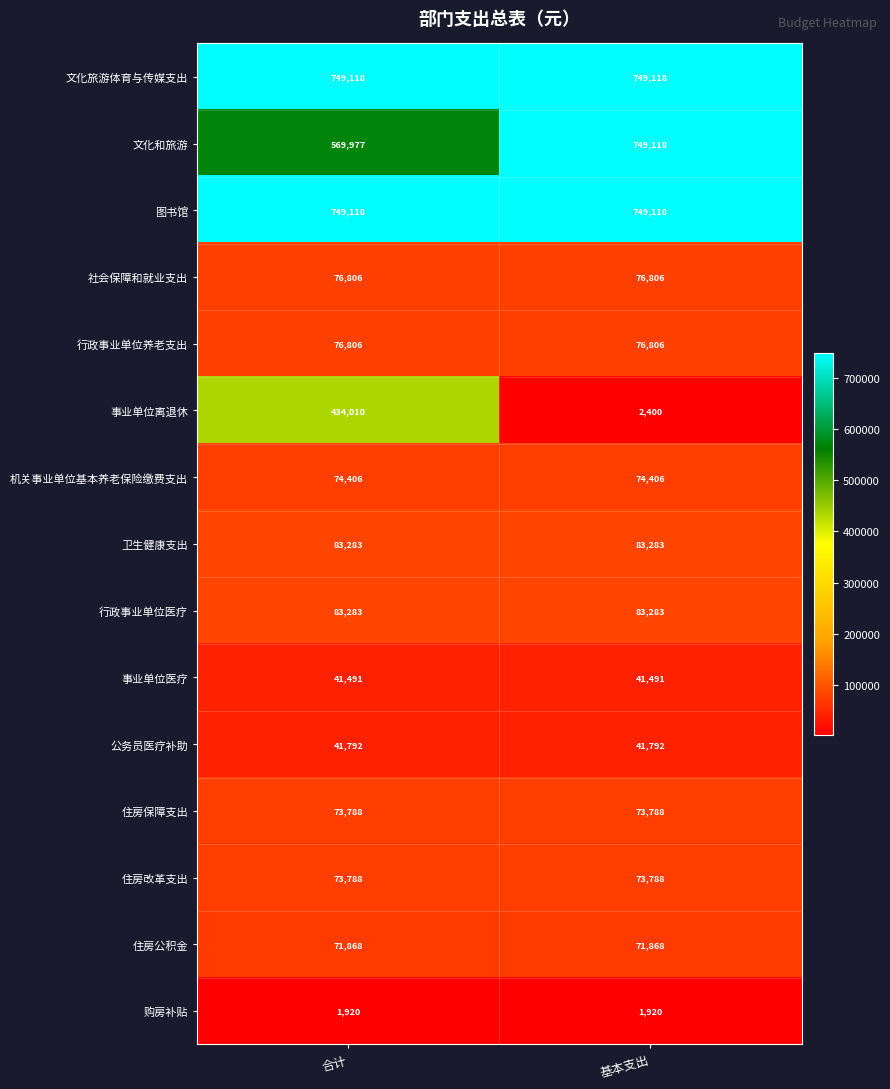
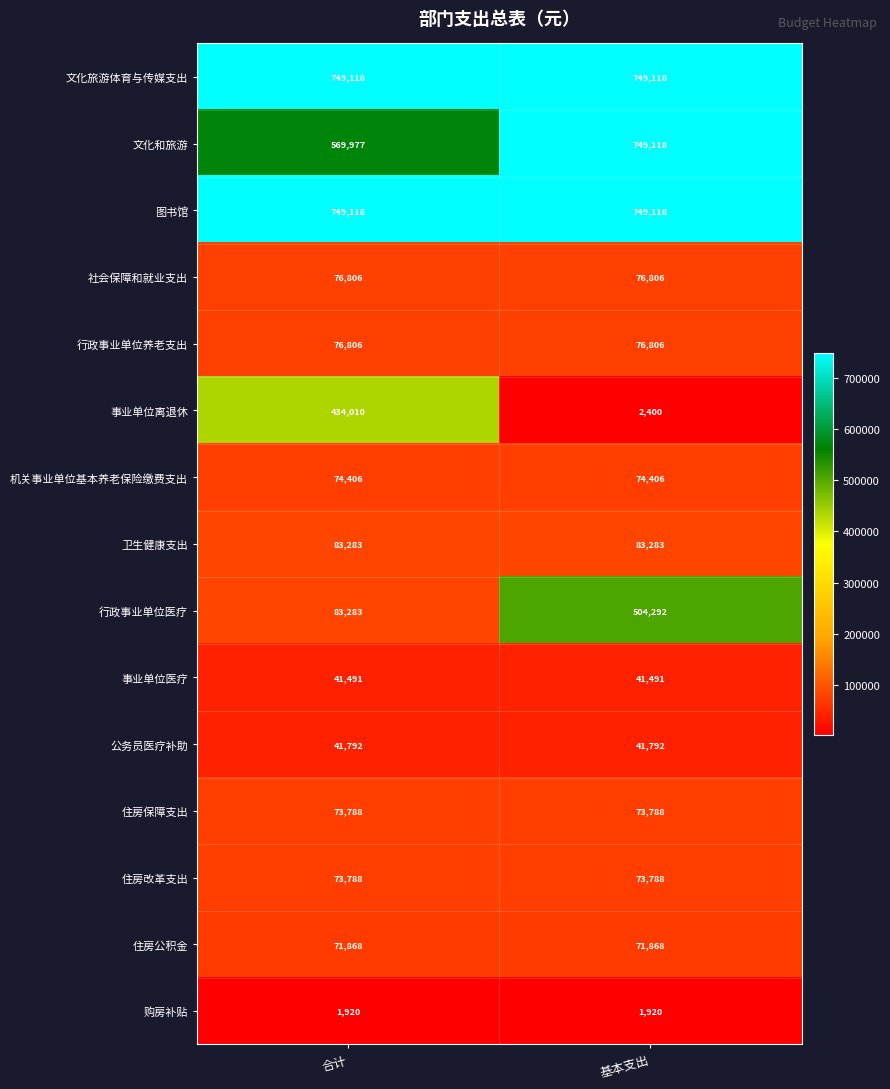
行政事业单位医疗, 基本支出: 83,283 -> 504,292
